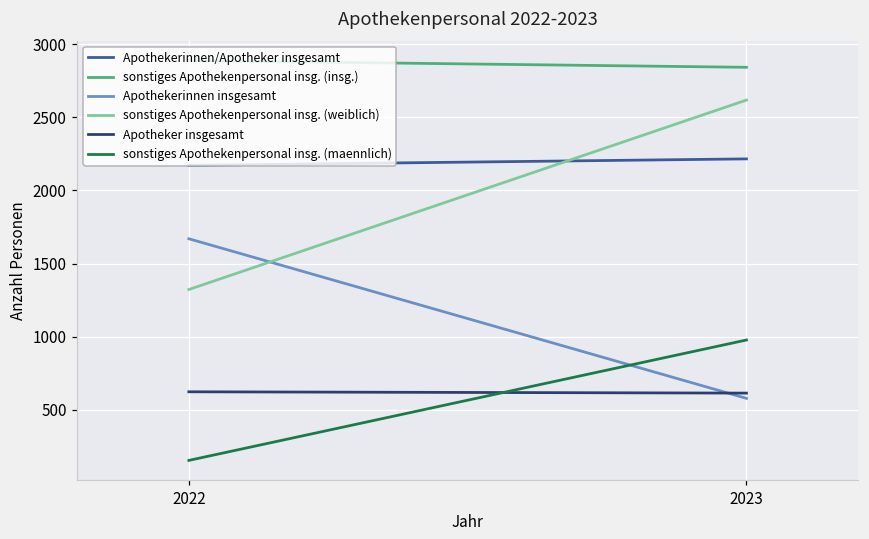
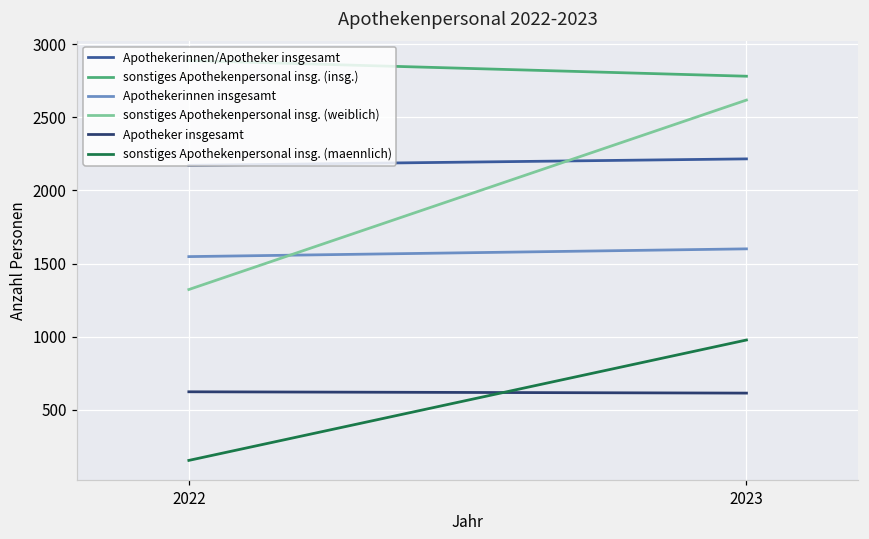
Apothekerinnen insgesamt, 2022: 1670 -> 1550
sonstiges Apothekenpersonal insg. (insg.), 2023: 2840 -> 2780
Apothekerinnen insgesamt, 2023: 580 -> 1600
